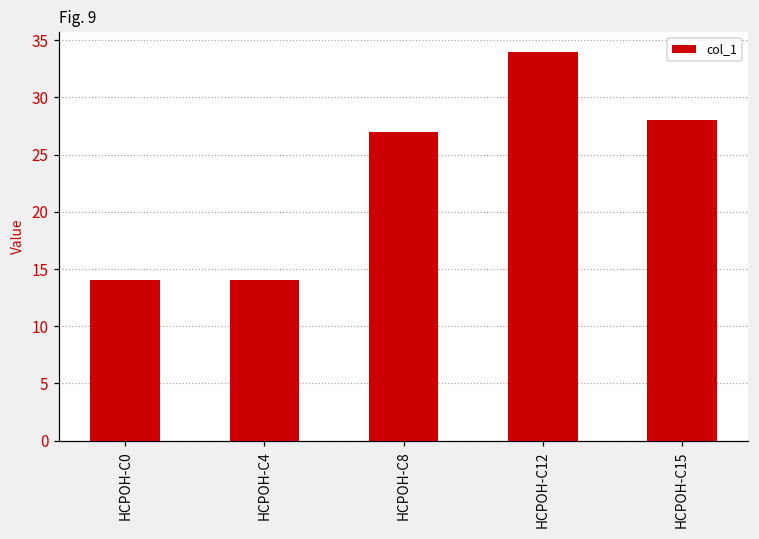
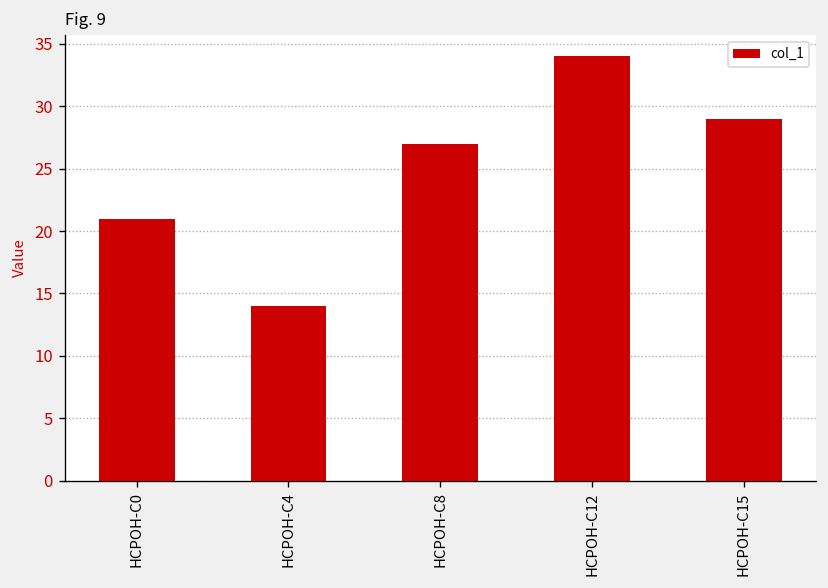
HCPOH-C0: 14 -> 21
HCPOH-C15: 28 -> 29
